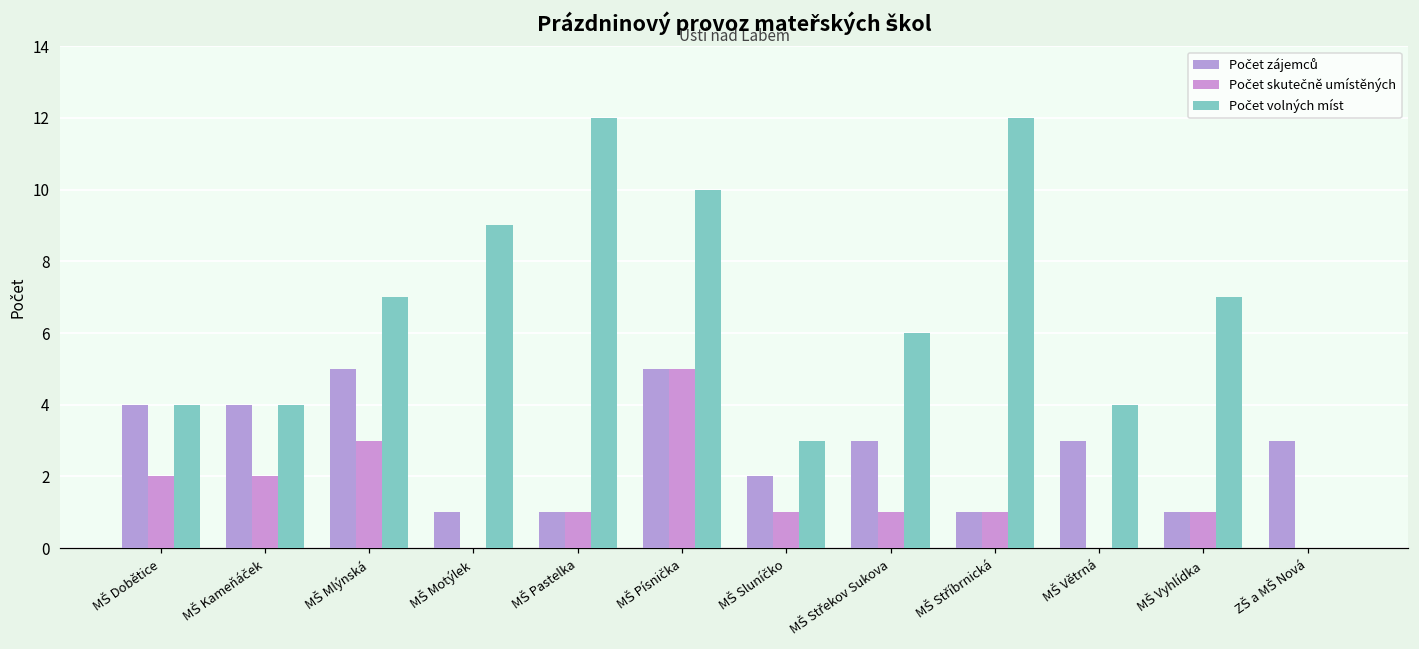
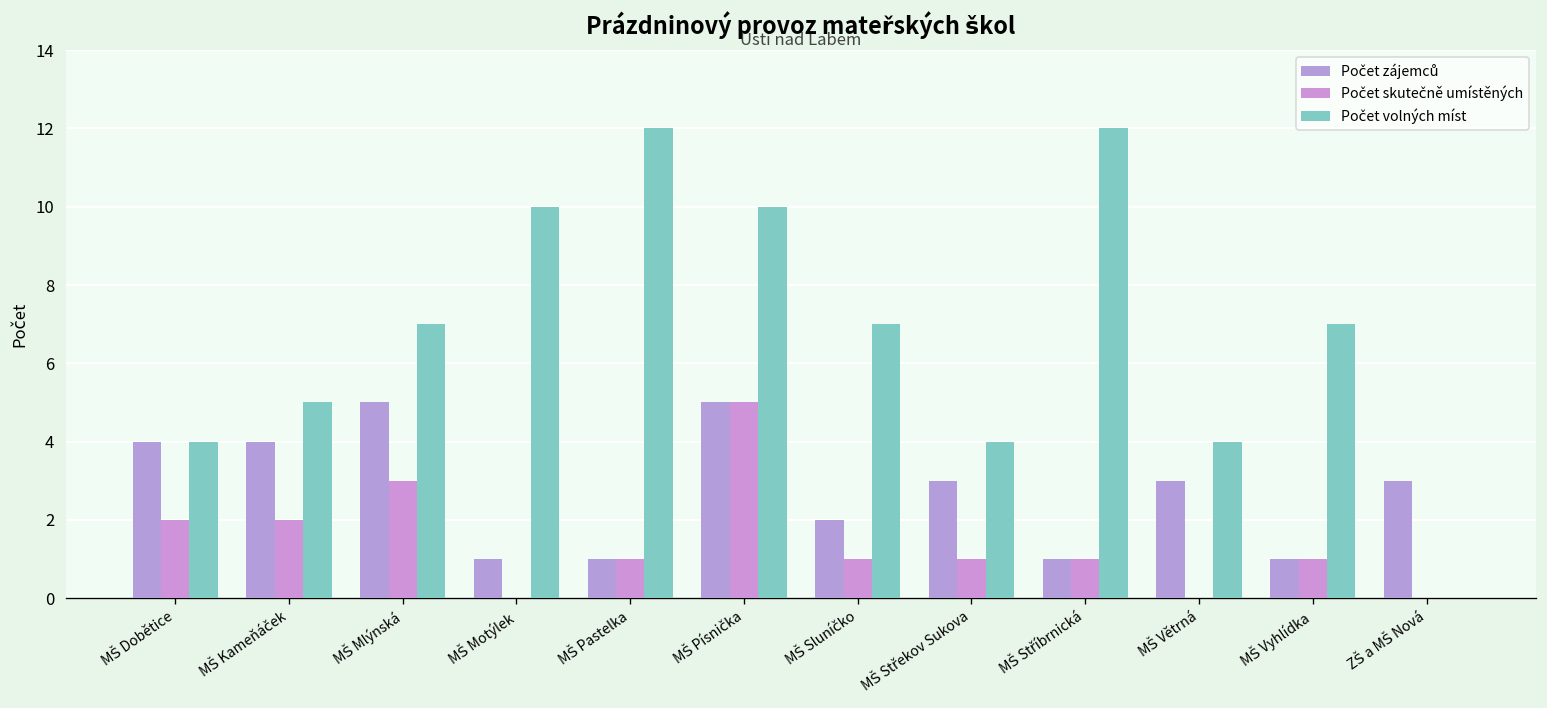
Počet volných míst, MŠ Kameňáček: 4 -> 5
Počet volných míst, MŠ Motýlek: 9 -> 10
Počet volných míst, MŠ Sluníčko: 3 -> 7
Počet volných míst, MŠ Střekov Sukova: 6 -> 4
